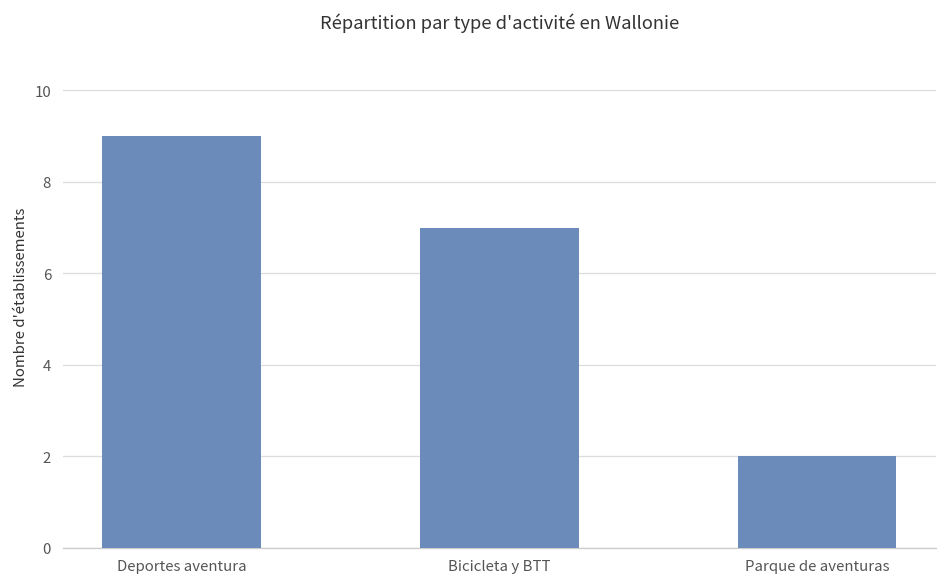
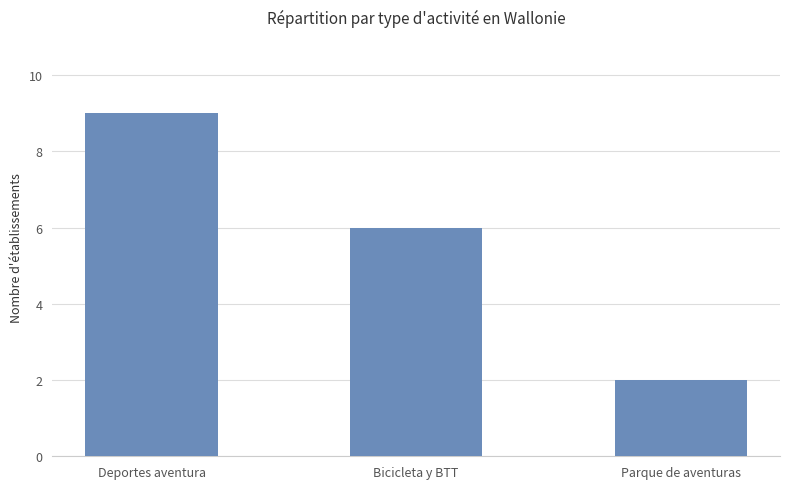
Bicicleta y BTT: 7 -> 6
